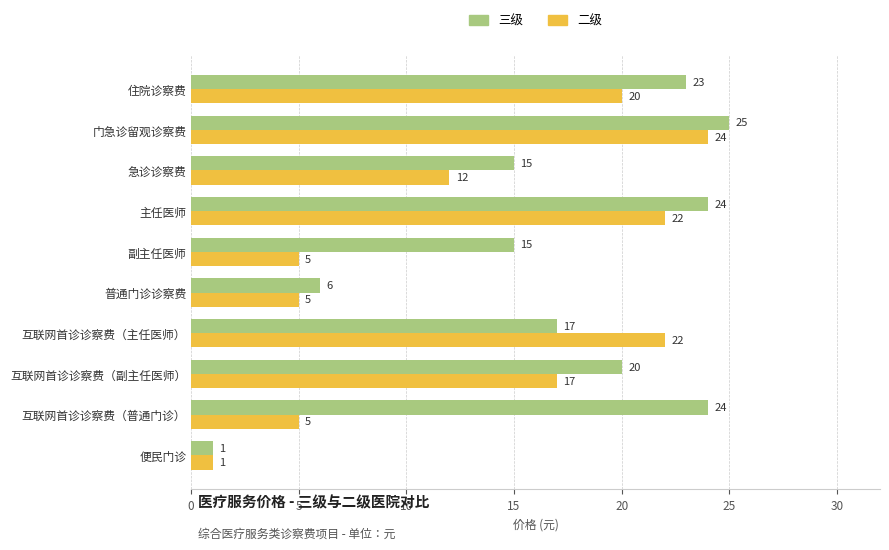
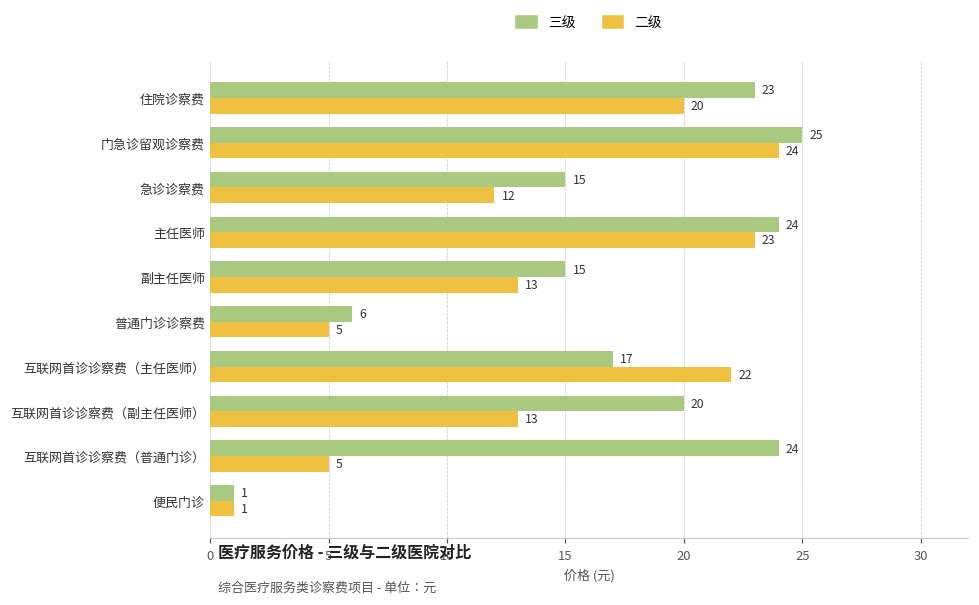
二级, 主任医师: 22 -> 23
二级, 副主任医师: 5 -> 13
二级, 互联网首诊诊察费（副主任医师）: 17 -> 13
